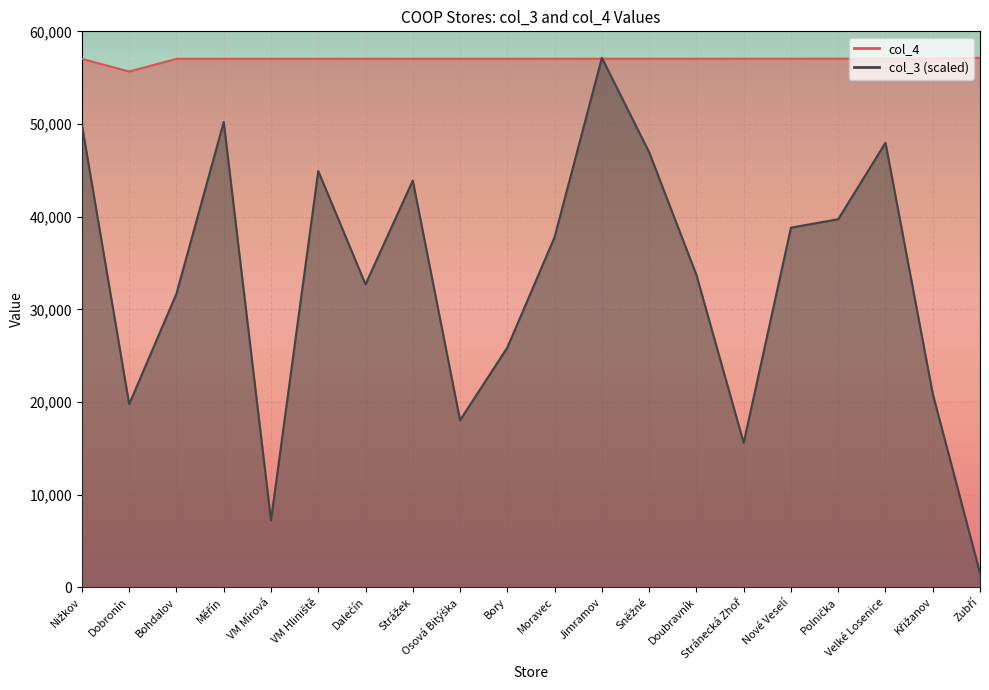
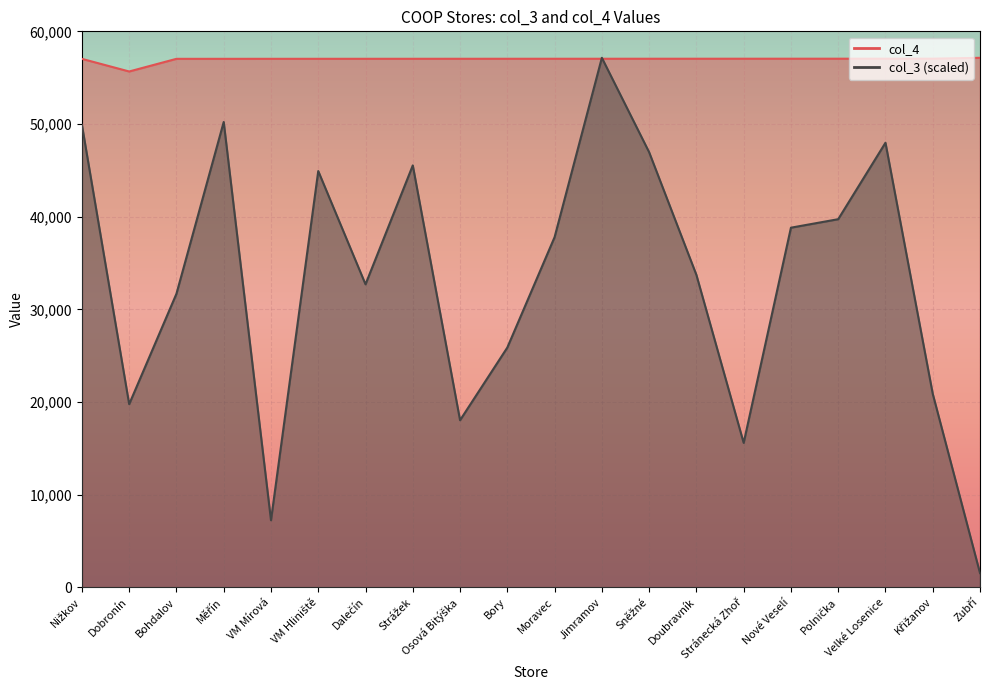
col_3 (scaled), Strážek: 44,000 -> 46,000
